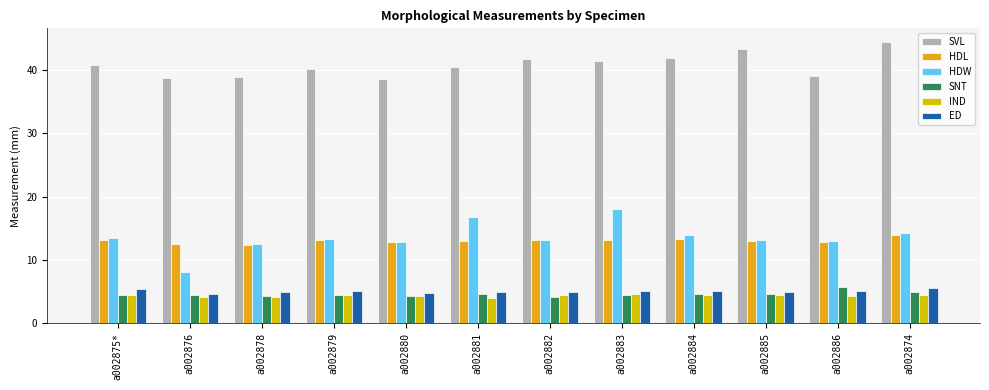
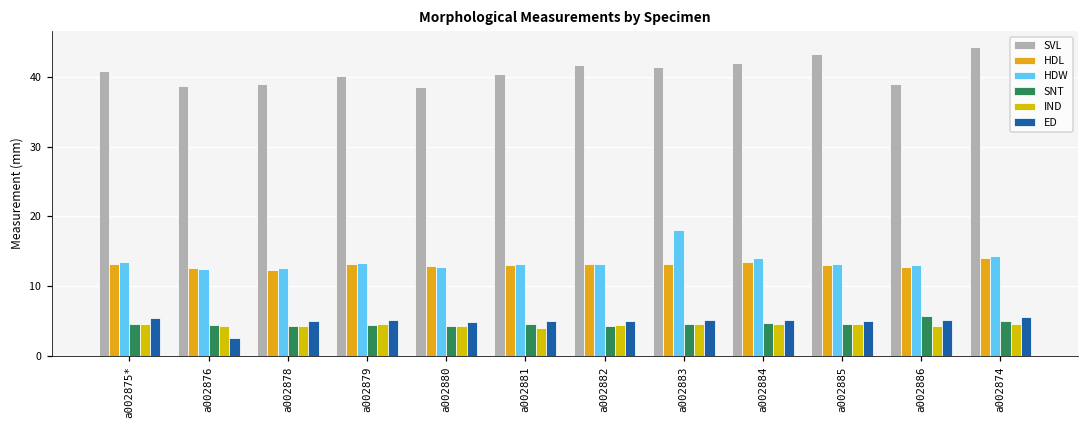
HDW, a002876: 8 -> 13
ED, a002876: 5 -> 3
HDW, a002881: 17 -> 13
